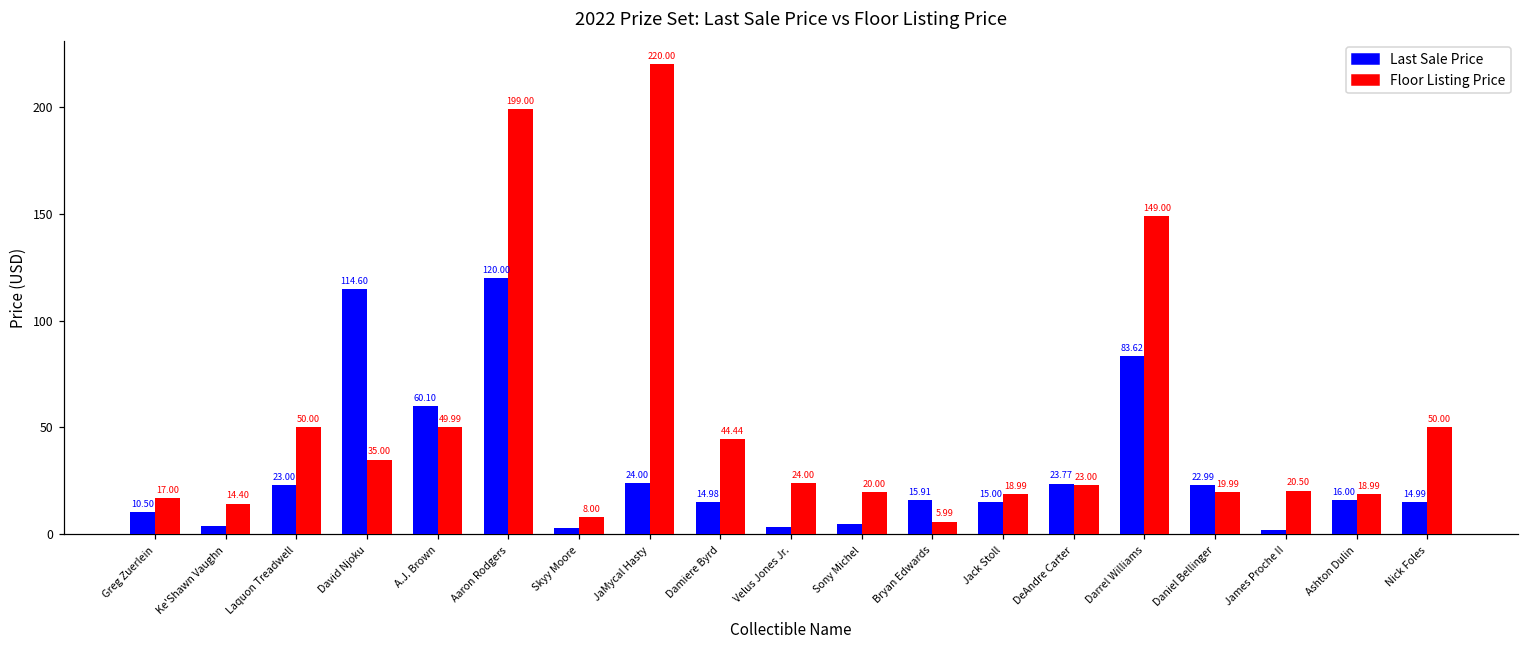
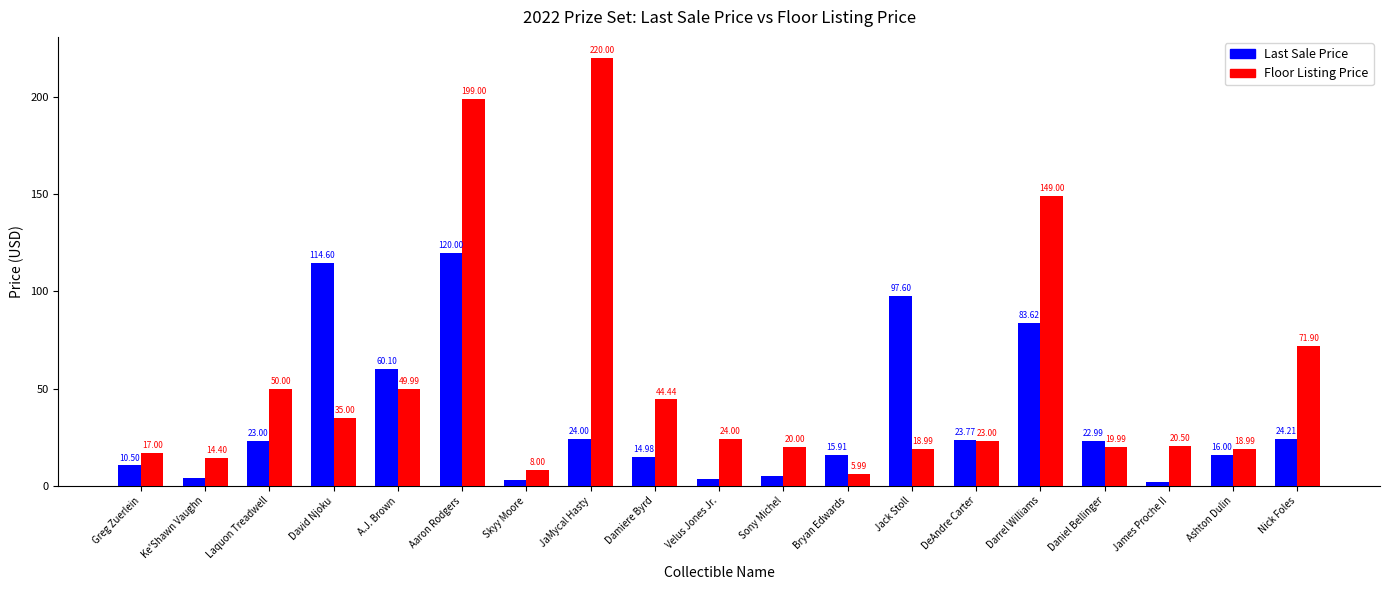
Last Sale Price, Jack Stoll: 15.00 -> 97.60
Last Sale Price, Nick Foles: 14.99 -> 24.21
Floor Listing Price, Nick Foles: 50.00 -> 71.90
